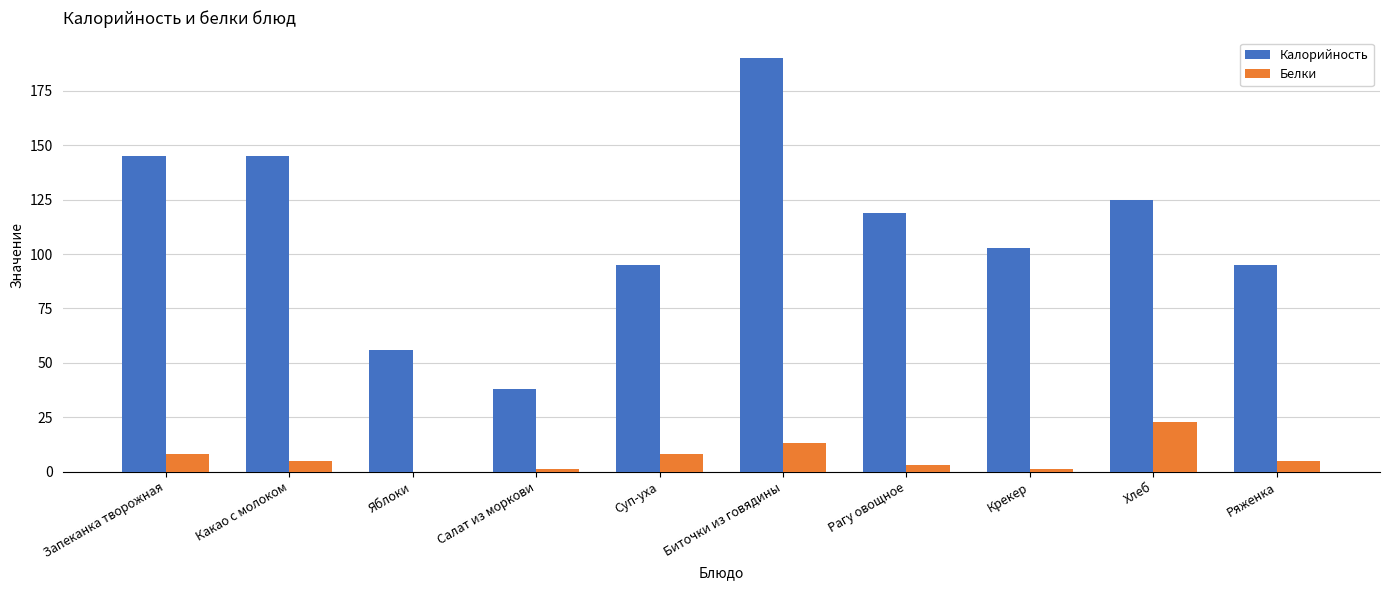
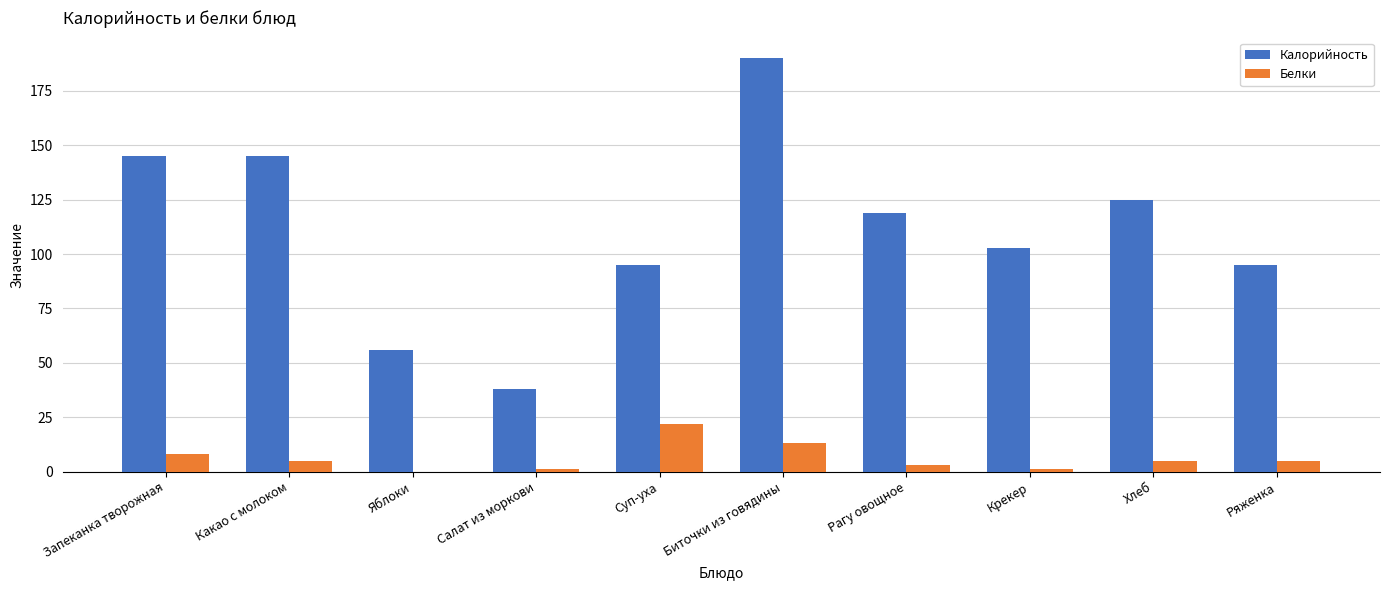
Белки, Суп-уха: 8 -> 22
Белки, Хлеб: 23 -> 5
